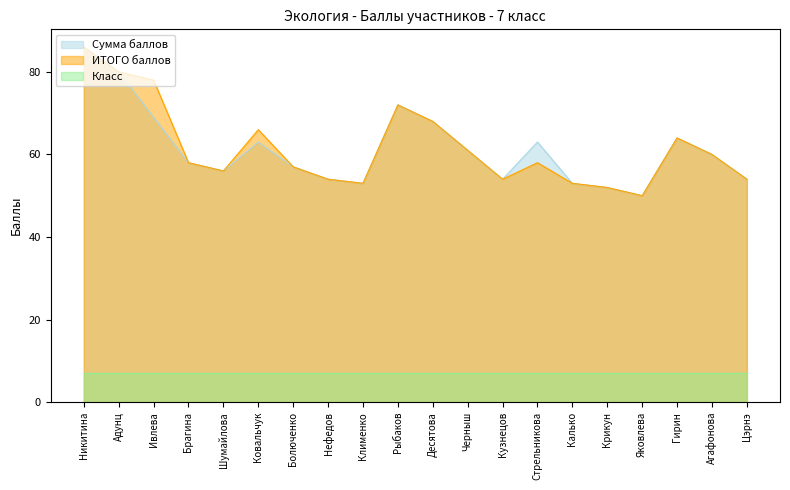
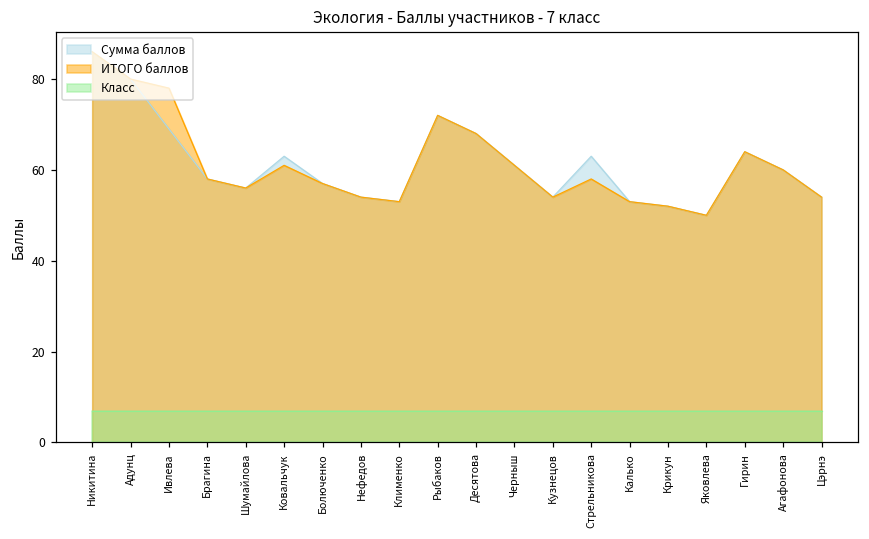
ИТОГО баллов, Ковальчук: 66 -> 61
